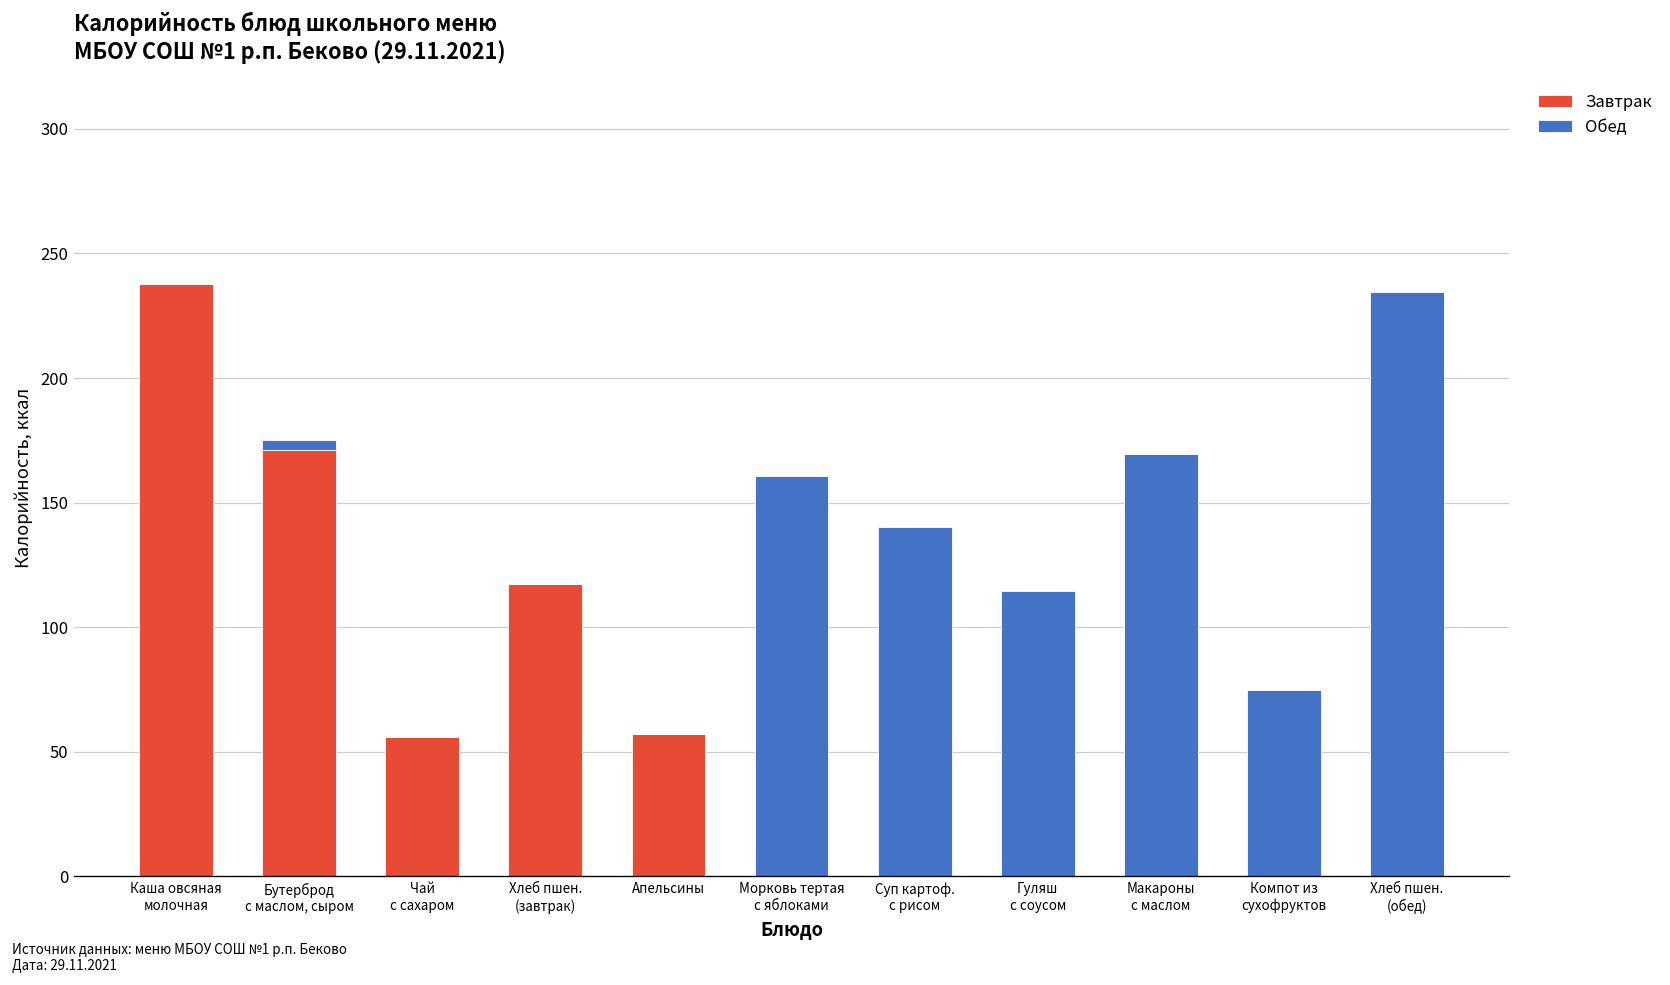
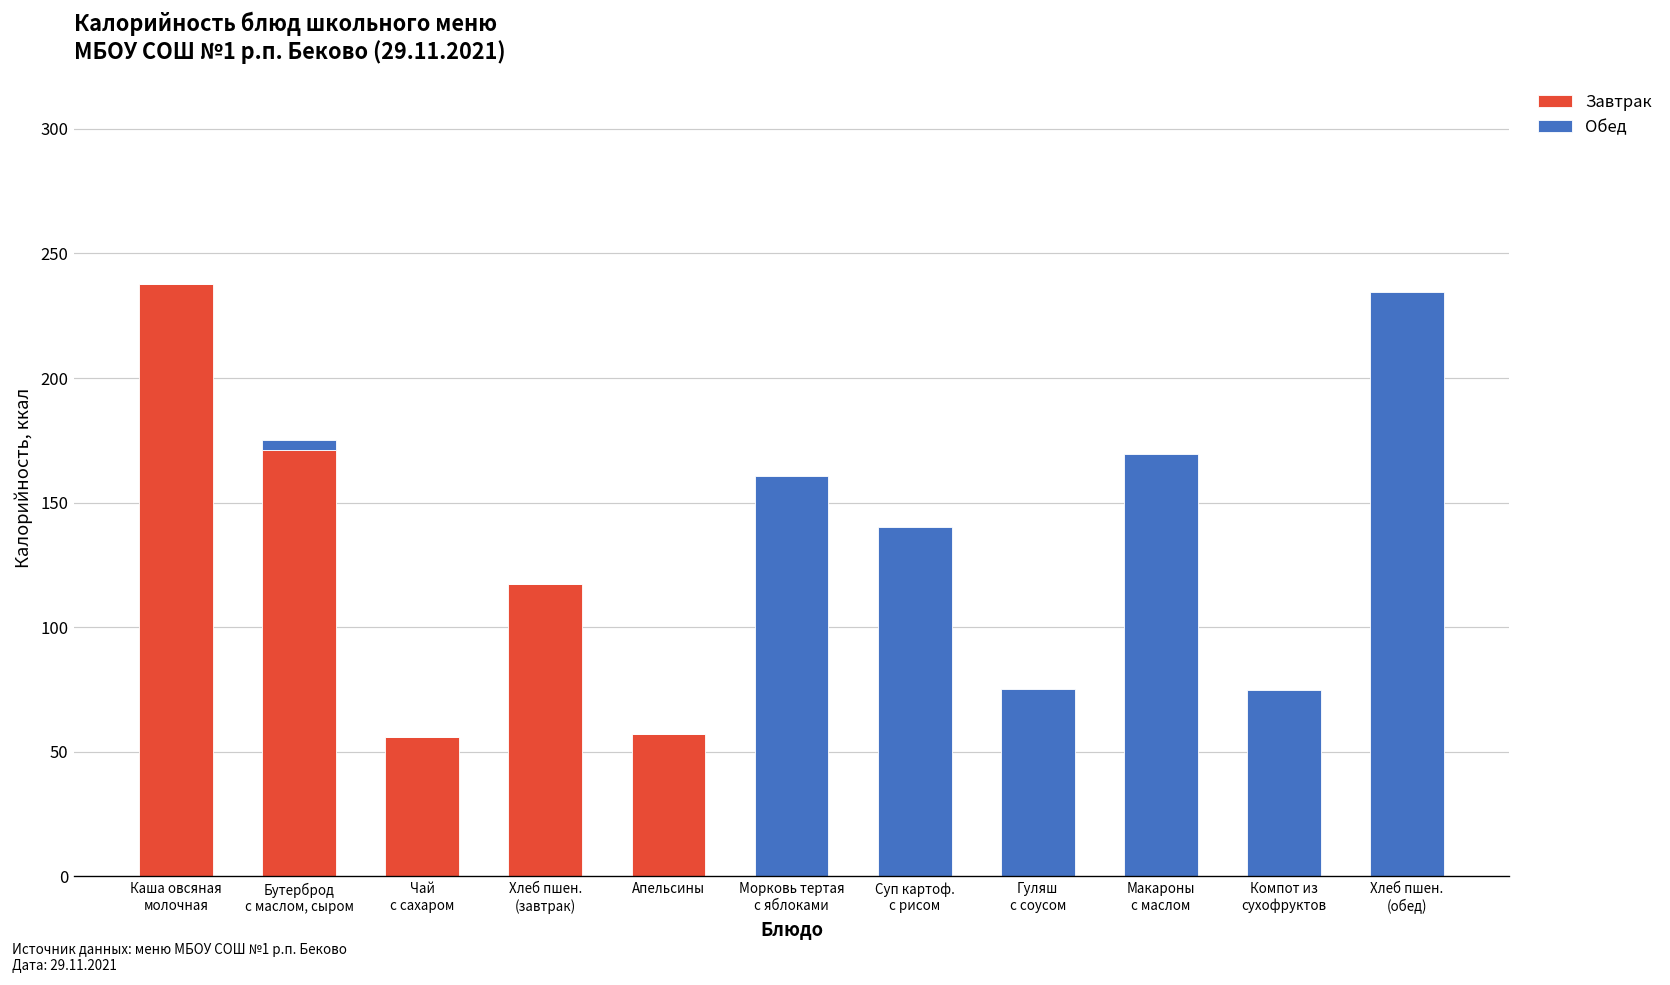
Обед, Гуляш с соусом: 114 -> 75
